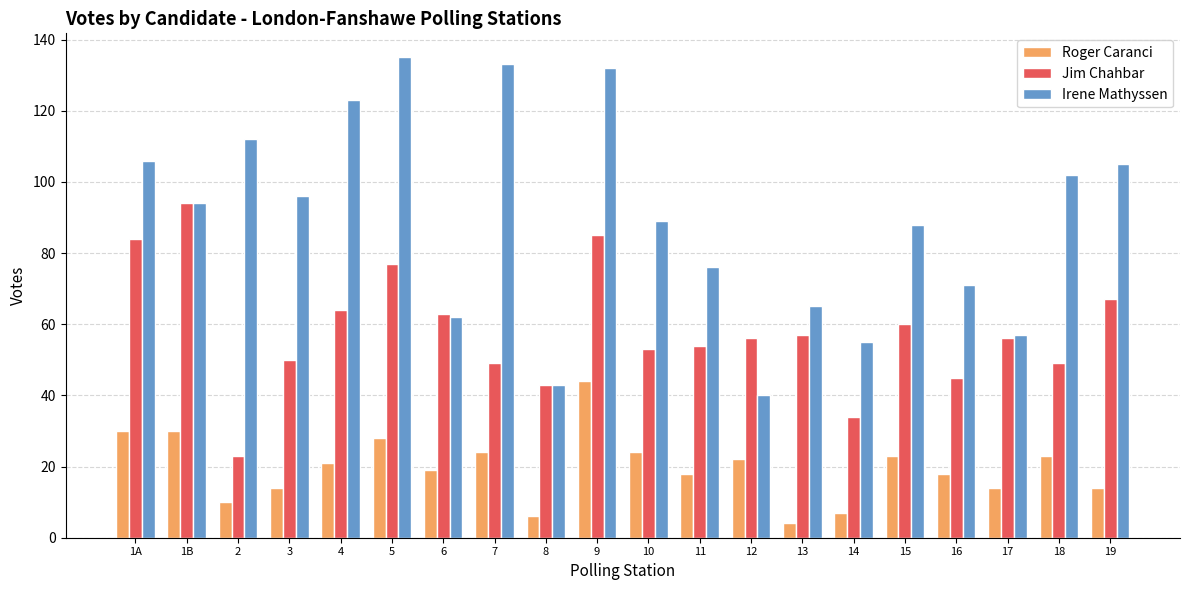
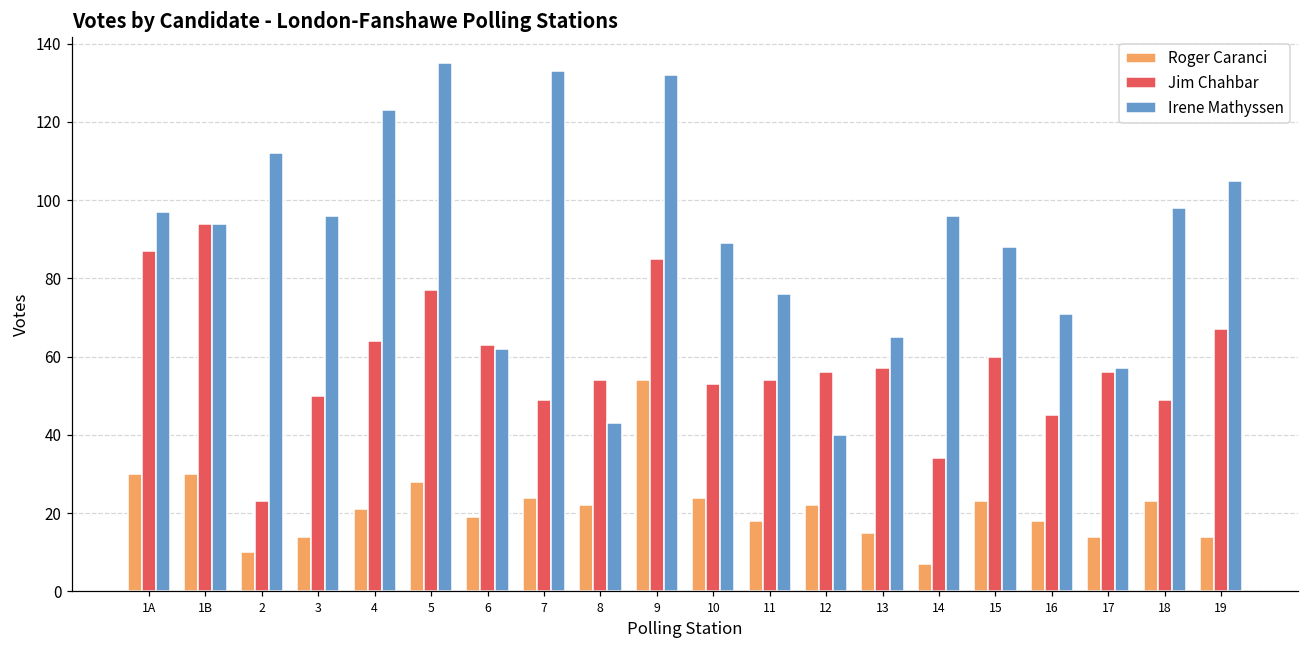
Jim Chahbar, 1A: 84 -> 87
Irene Mathyssen, 1A: 106 -> 97
Roger Caranci, 8: 6 -> 22
Jim Chahbar, 8: 43 -> 54
Roger Caranci, 9: 44 -> 54
Roger Caranci, 13: 4 -> 15
Irene Mathyssen, 14: 55 -> 96
Irene Mathyssen, 18: 102 -> 98
